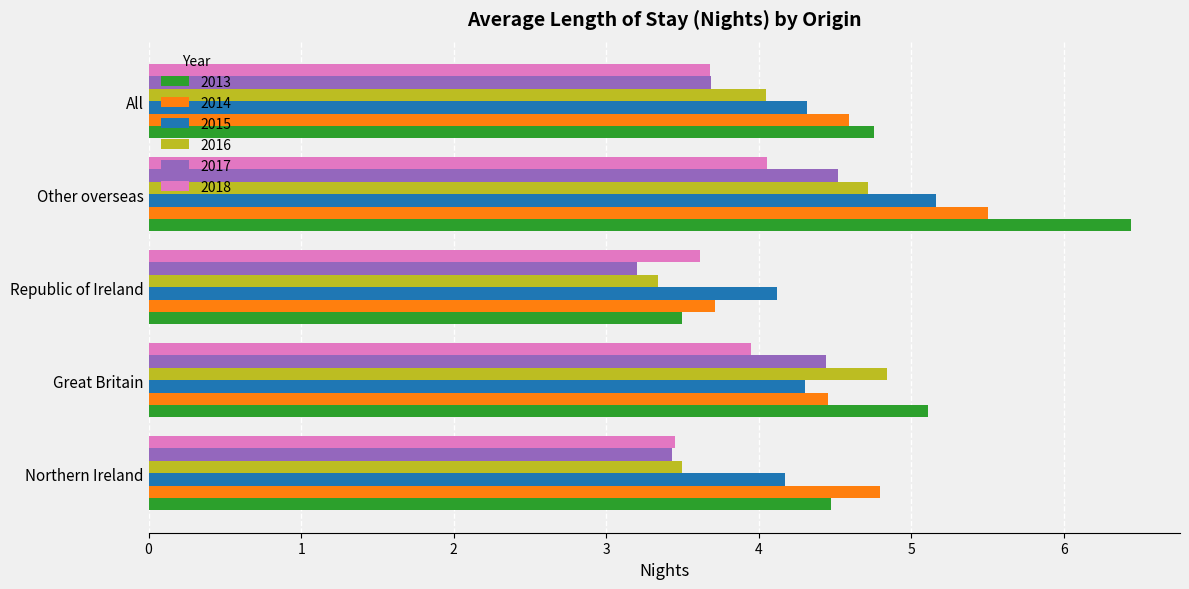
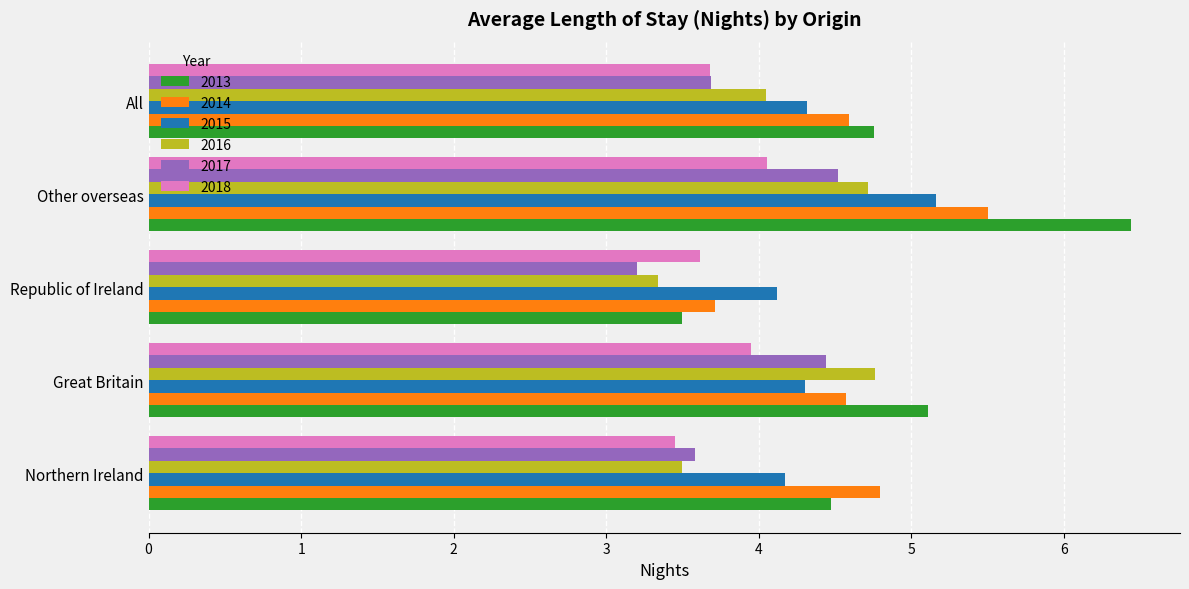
2016, Great Britain: 4.84 -> 4.76
2014, Great Britain: 4.45 -> 4.57
2017, Northern Ireland: 3.43 -> 3.58
